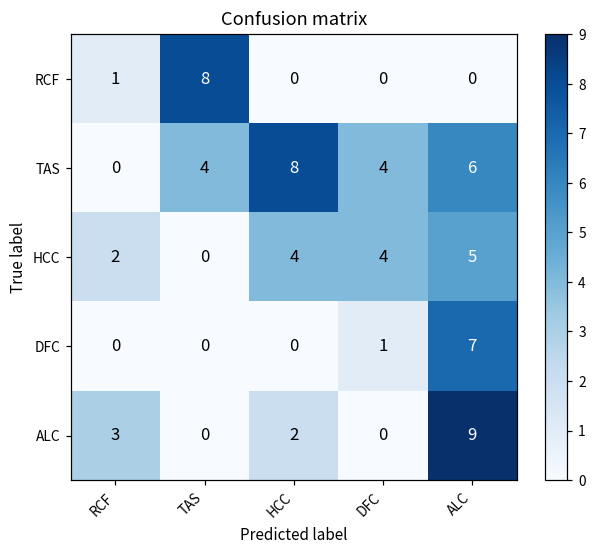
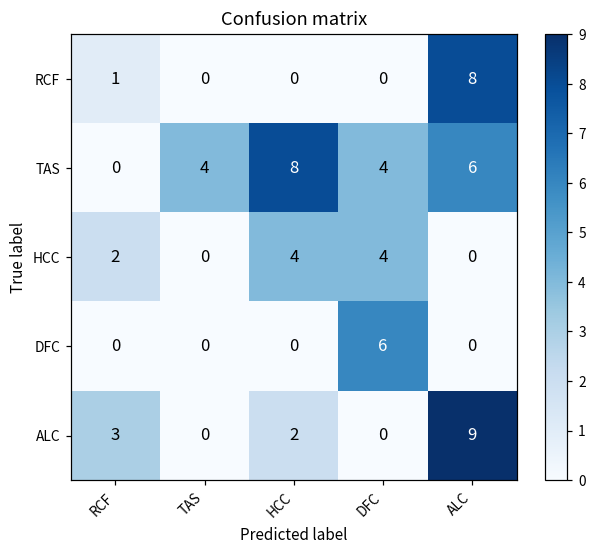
RCF, TAS: 8 -> 0
RCF, ALC: 0 -> 8
HCC, ALC: 5 -> 0
DFC, DFC: 1 -> 6
DFC, ALC: 7 -> 0
